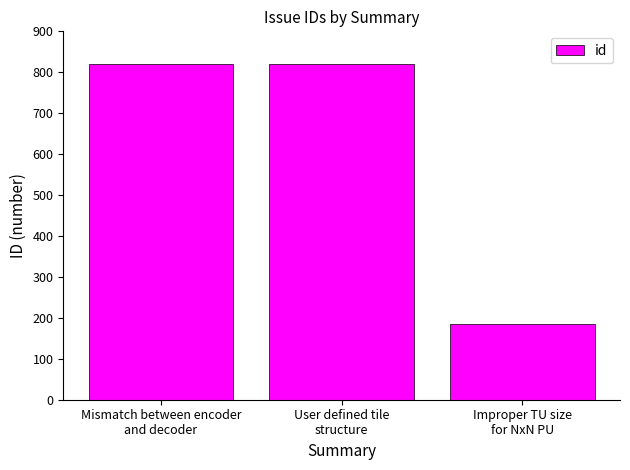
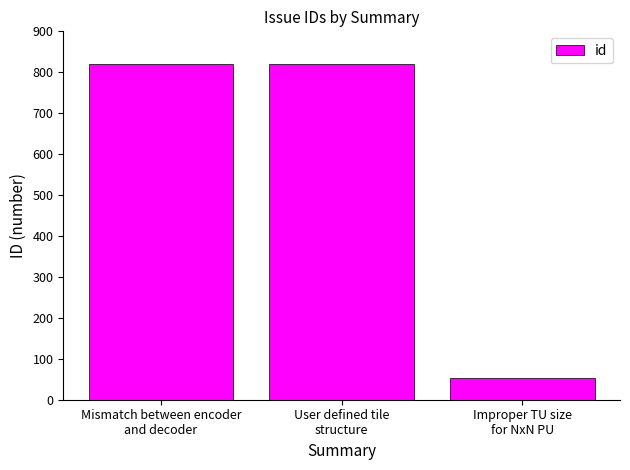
Improper TU size for NxN PU: 190 -> 50
